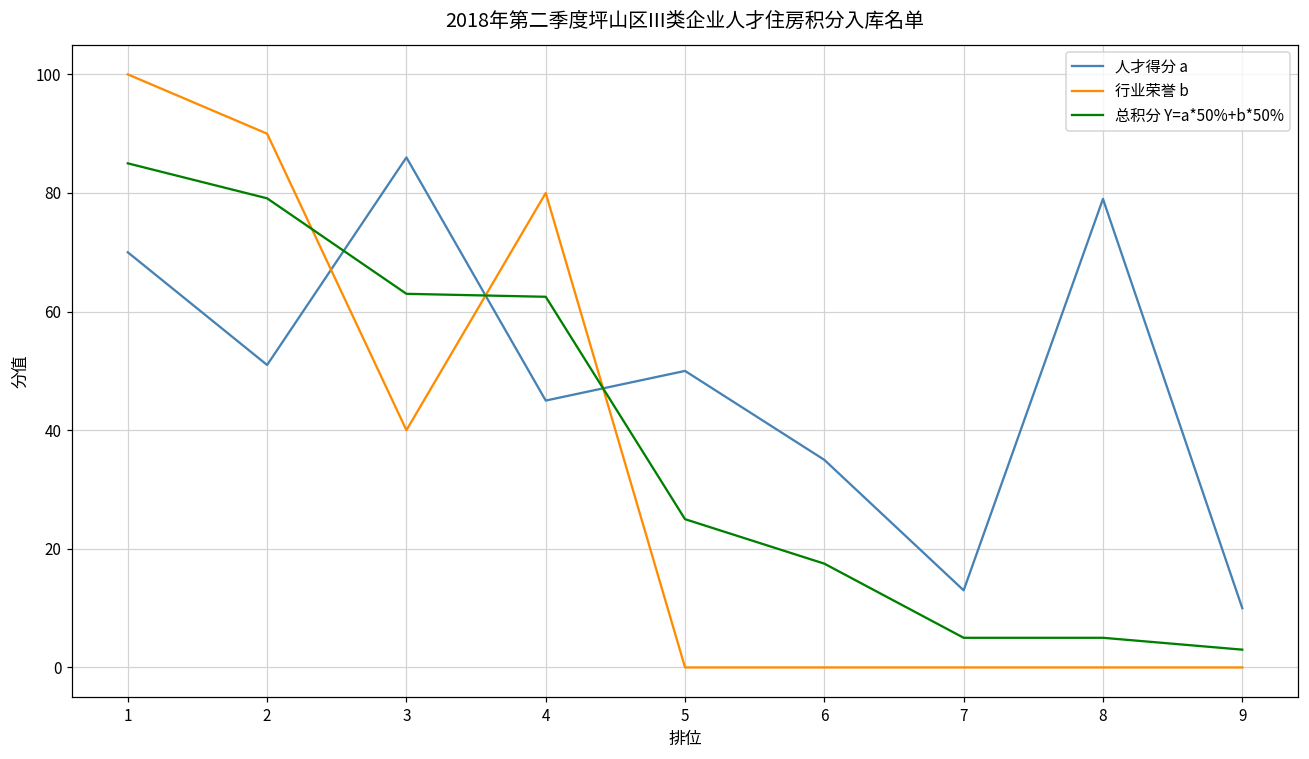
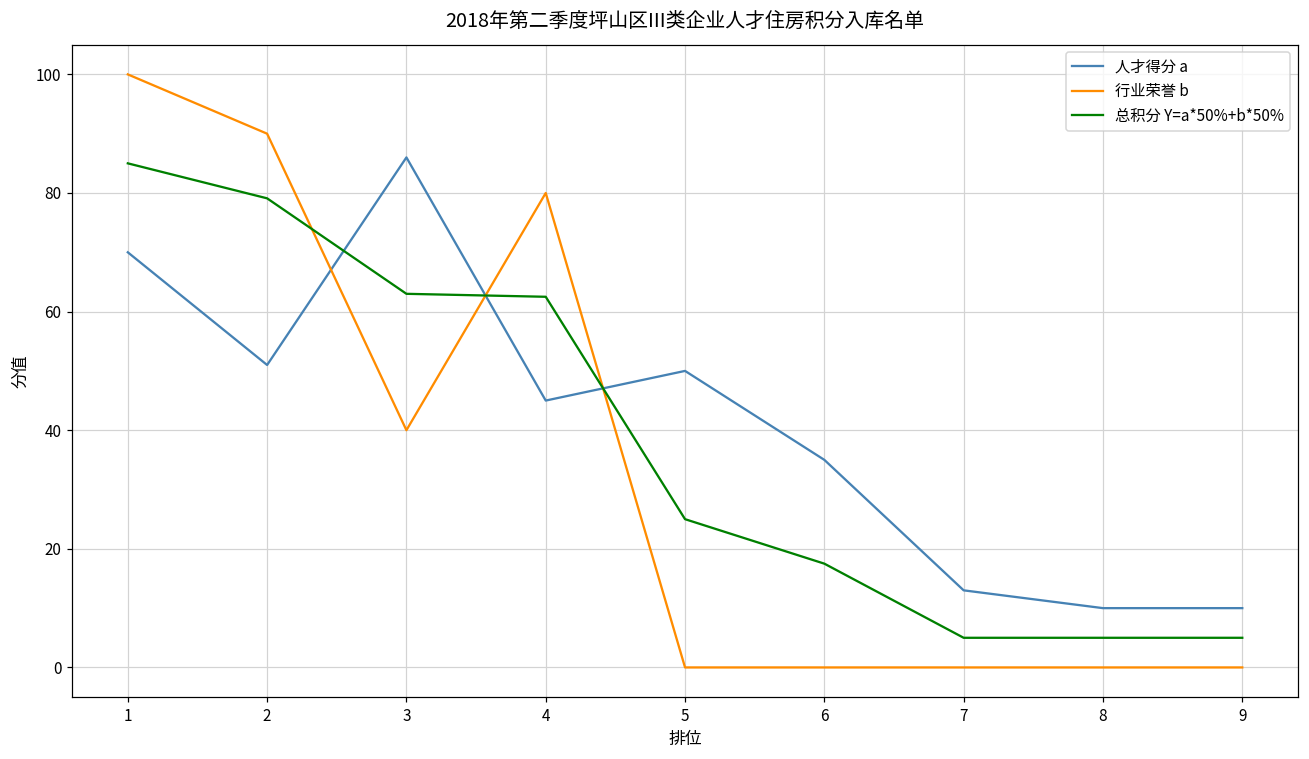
人才得分 a, 8: 79 -> 10
总积分 Y=a*50%+b*50%, 9: 3 -> 5
